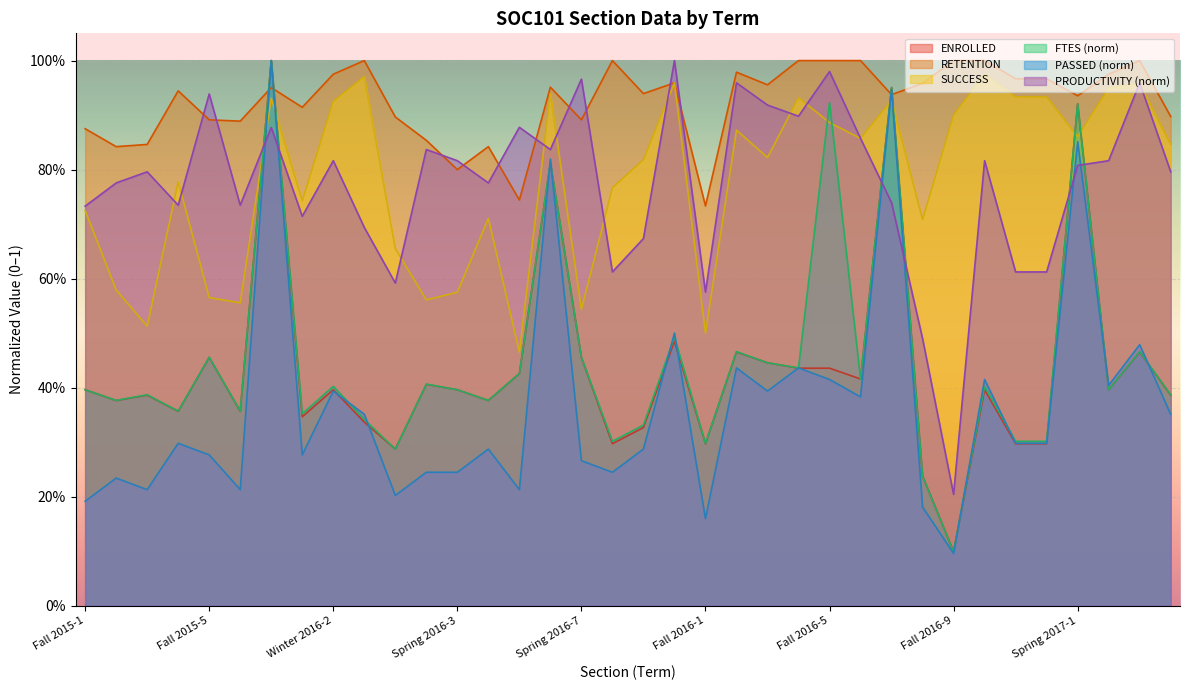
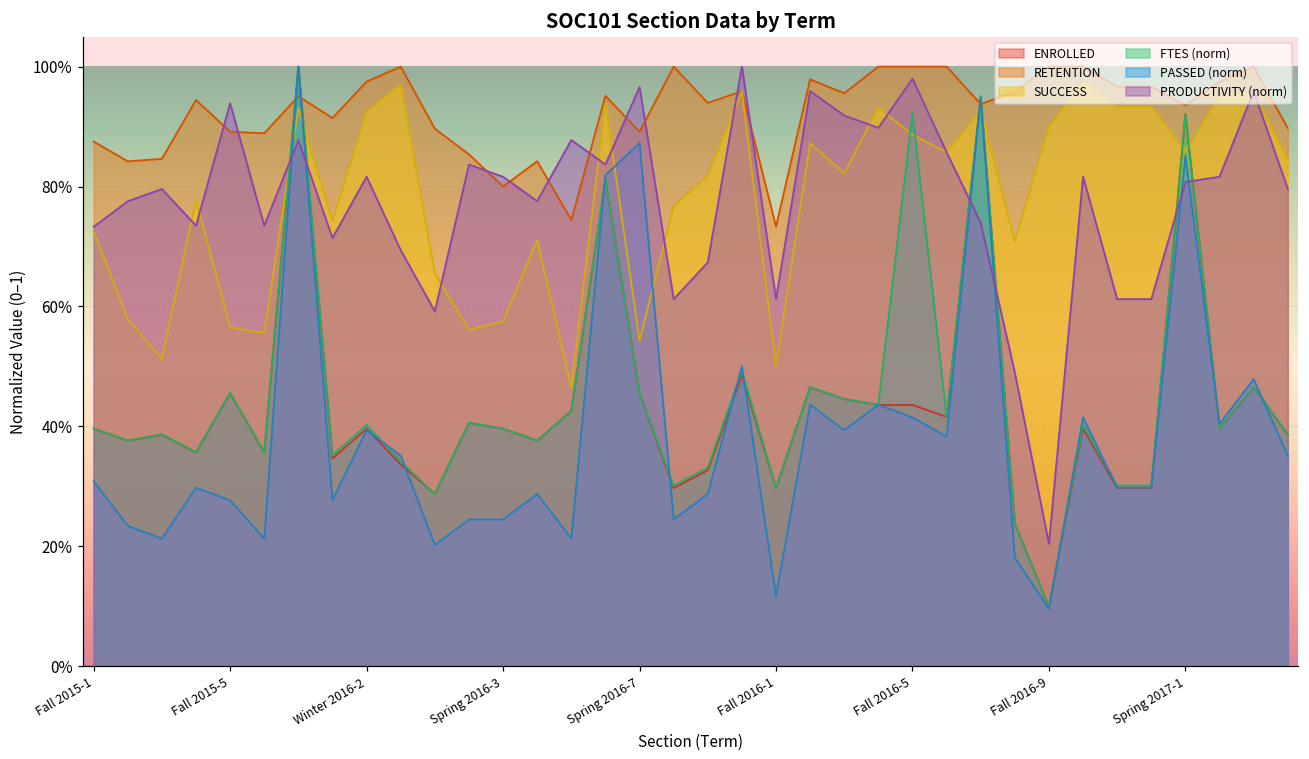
PASSED (norm), Fall 2015-1: 19% -> 31%
PASSED (norm), Spring 2016-7: 27% -> 87%
PASSED (norm), Fall 2016-1: 16% -> 12%
PRODUCTIVITY (norm), Fall 2016-1: 58% -> 61%
